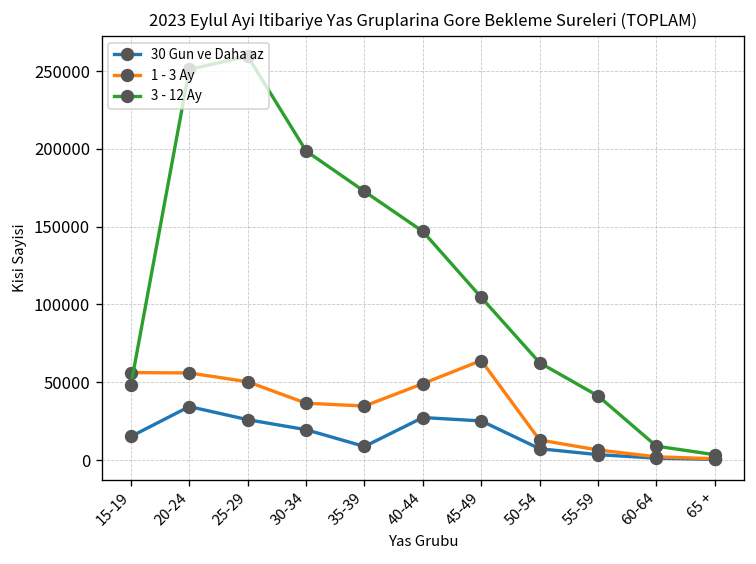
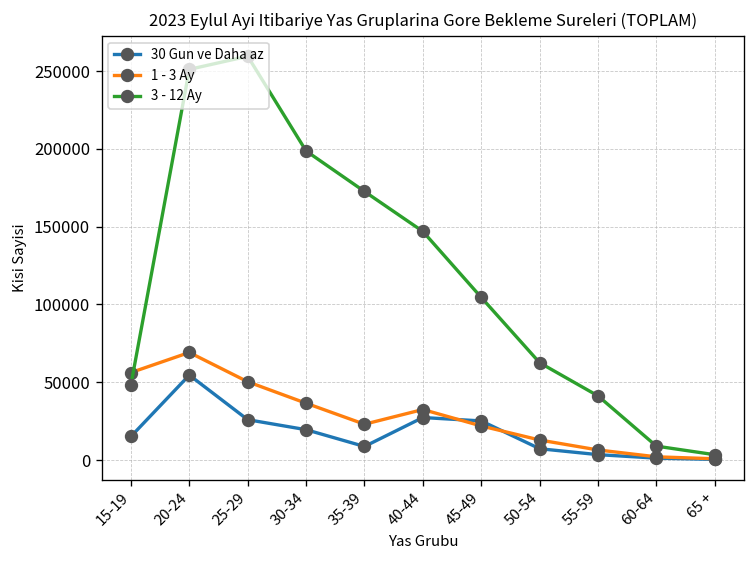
30 Gun ve Daha az, 20-24: 34000 -> 55000
1 - 3 Ay, 20-24: 56000 -> 69000
1 - 3 Ay, 35-39: 35000 -> 23000
1 - 3 Ay, 40-44: 49000 -> 32000
1 - 3 Ay, 45-49: 64000 -> 22000
